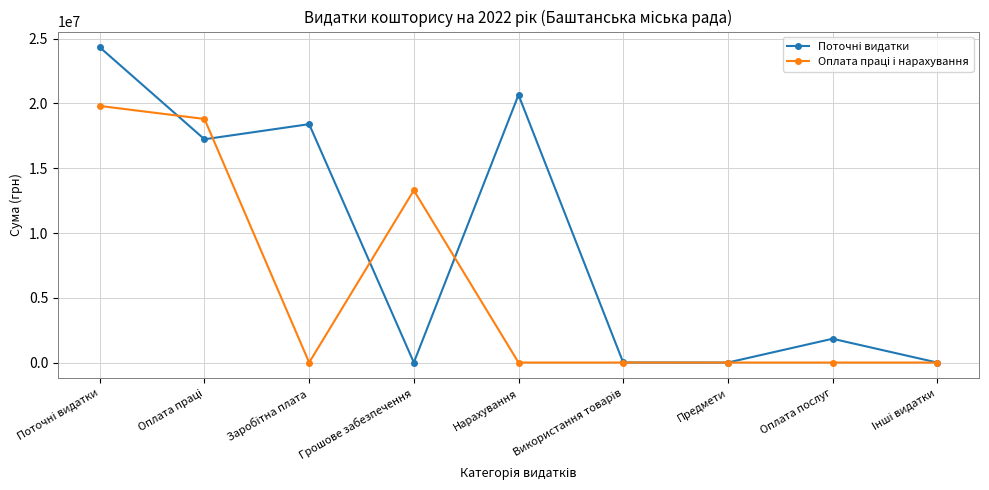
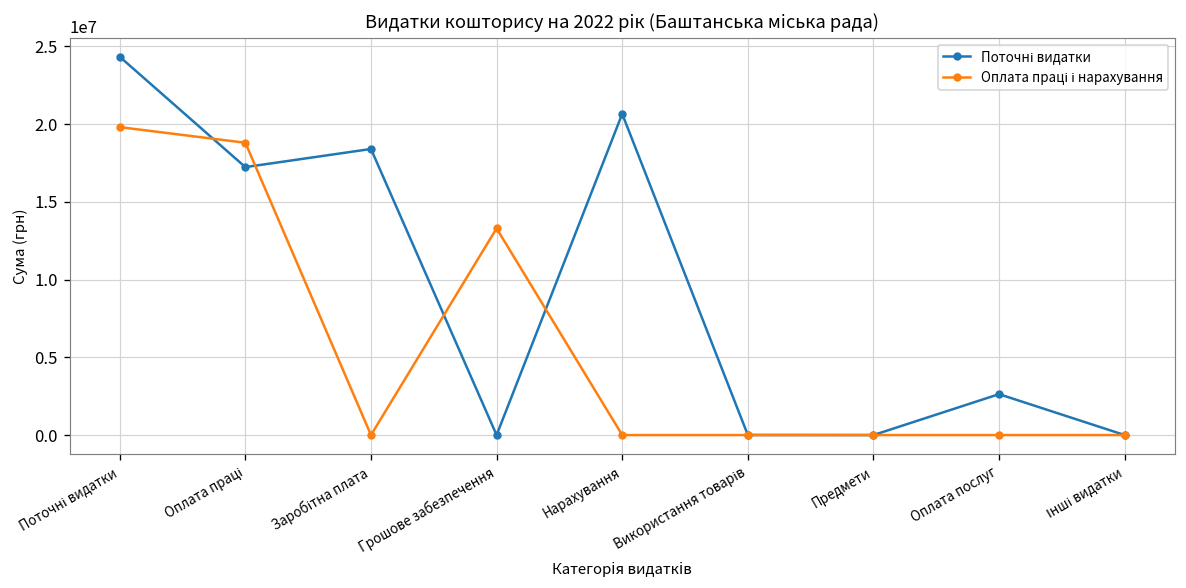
Поточні видатки, Оплата послуг: 1800000 -> 2600000
